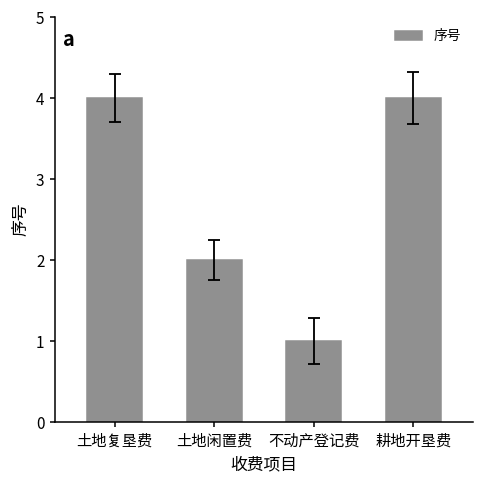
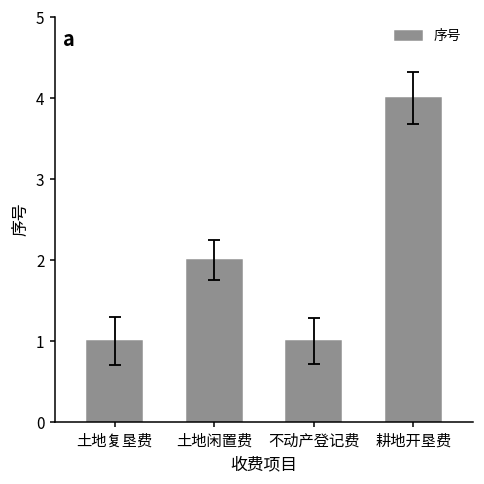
序号, 土地复垦费: 4 -> 1
